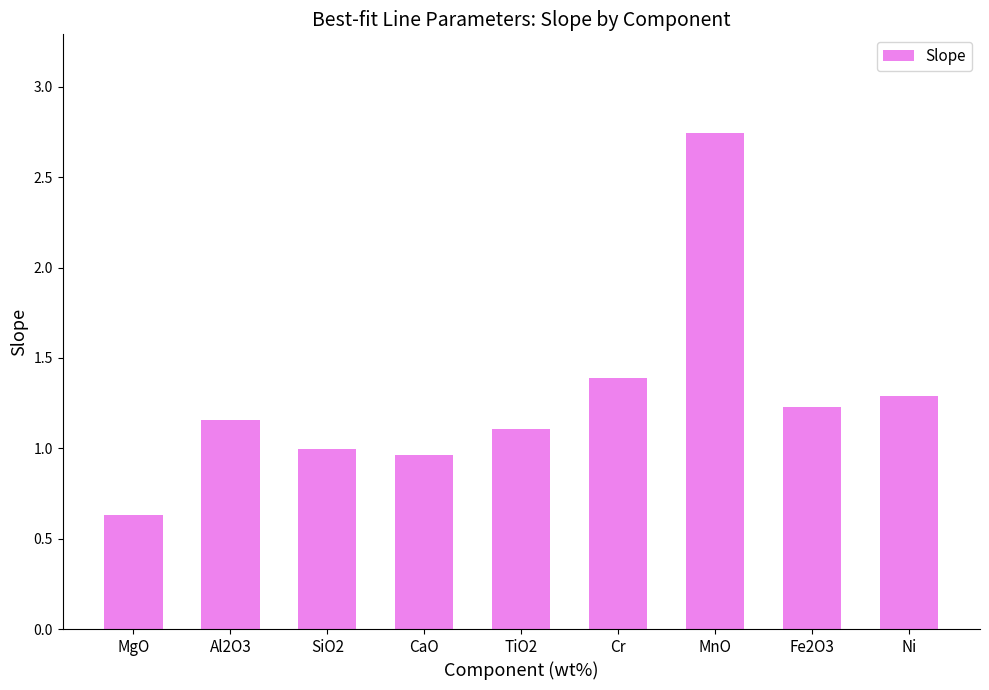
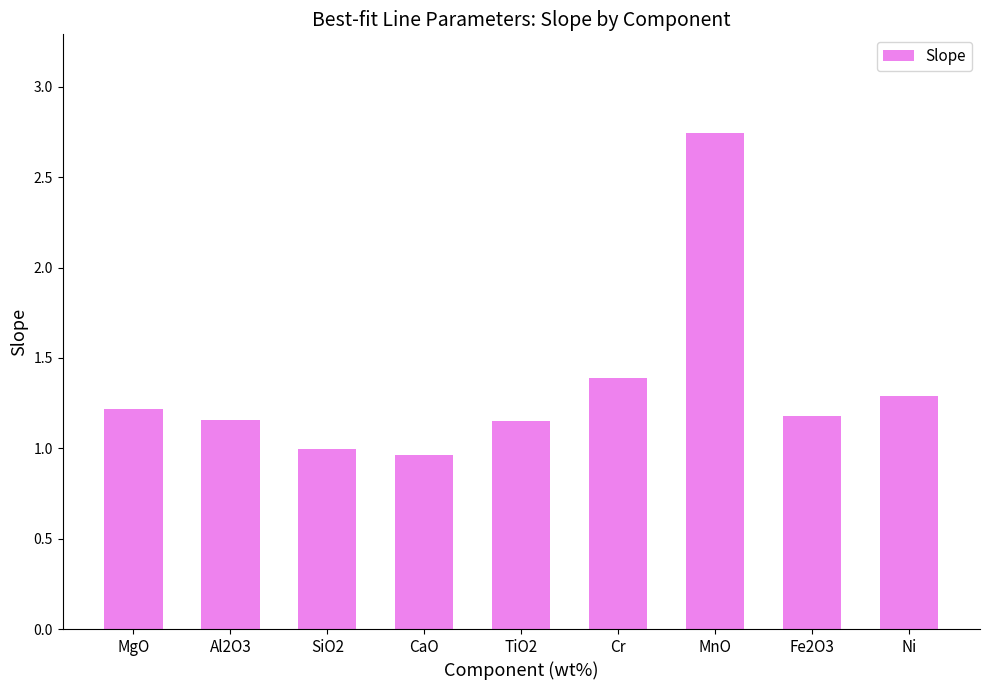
MgO: 0.63 -> 1.22
TiO2: 1.11 -> 1.15
Fe2O3: 1.23 -> 1.18
